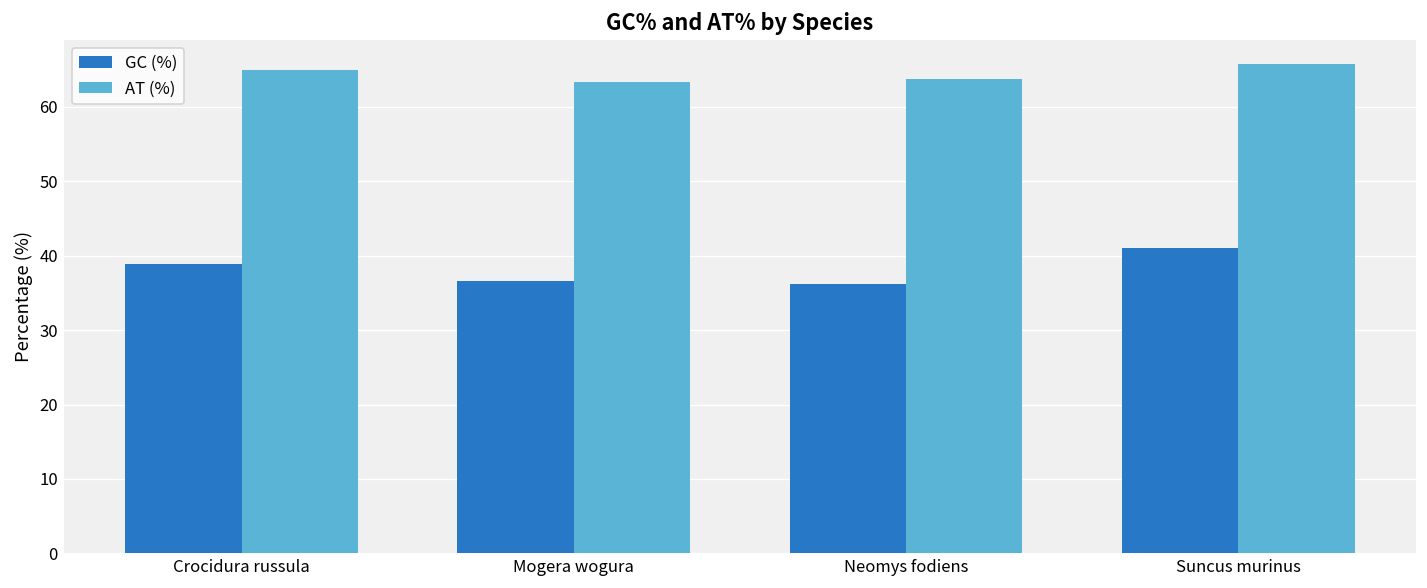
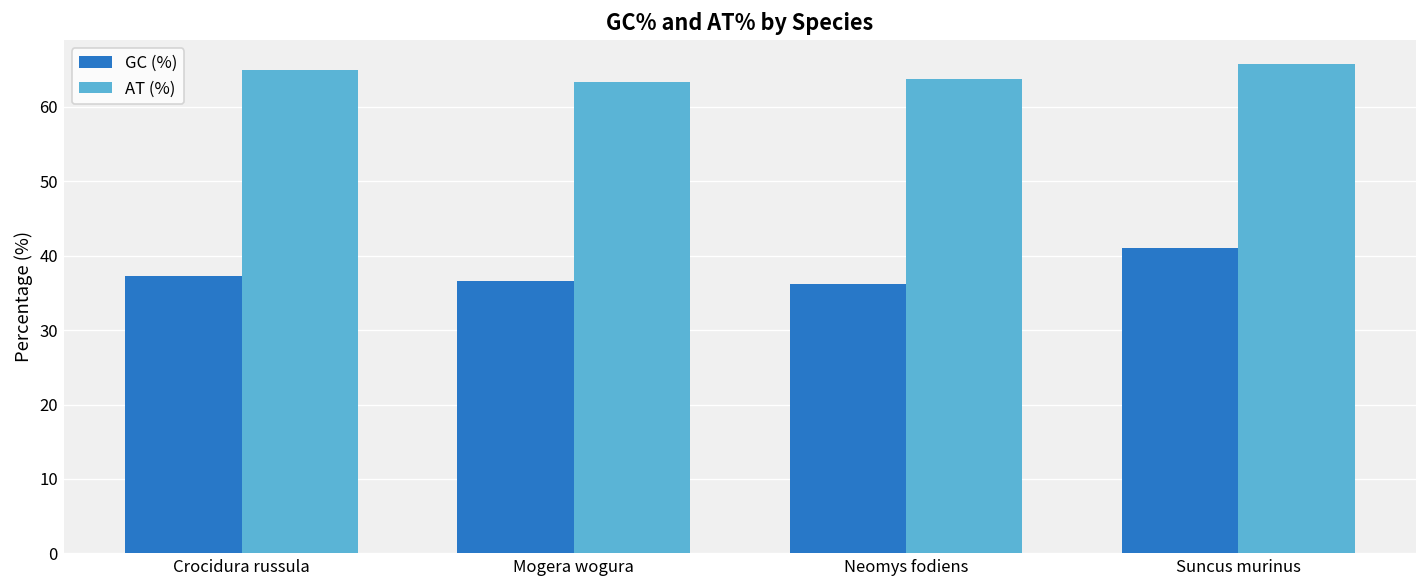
GC (%), Crocidura russula: 39 -> 37
